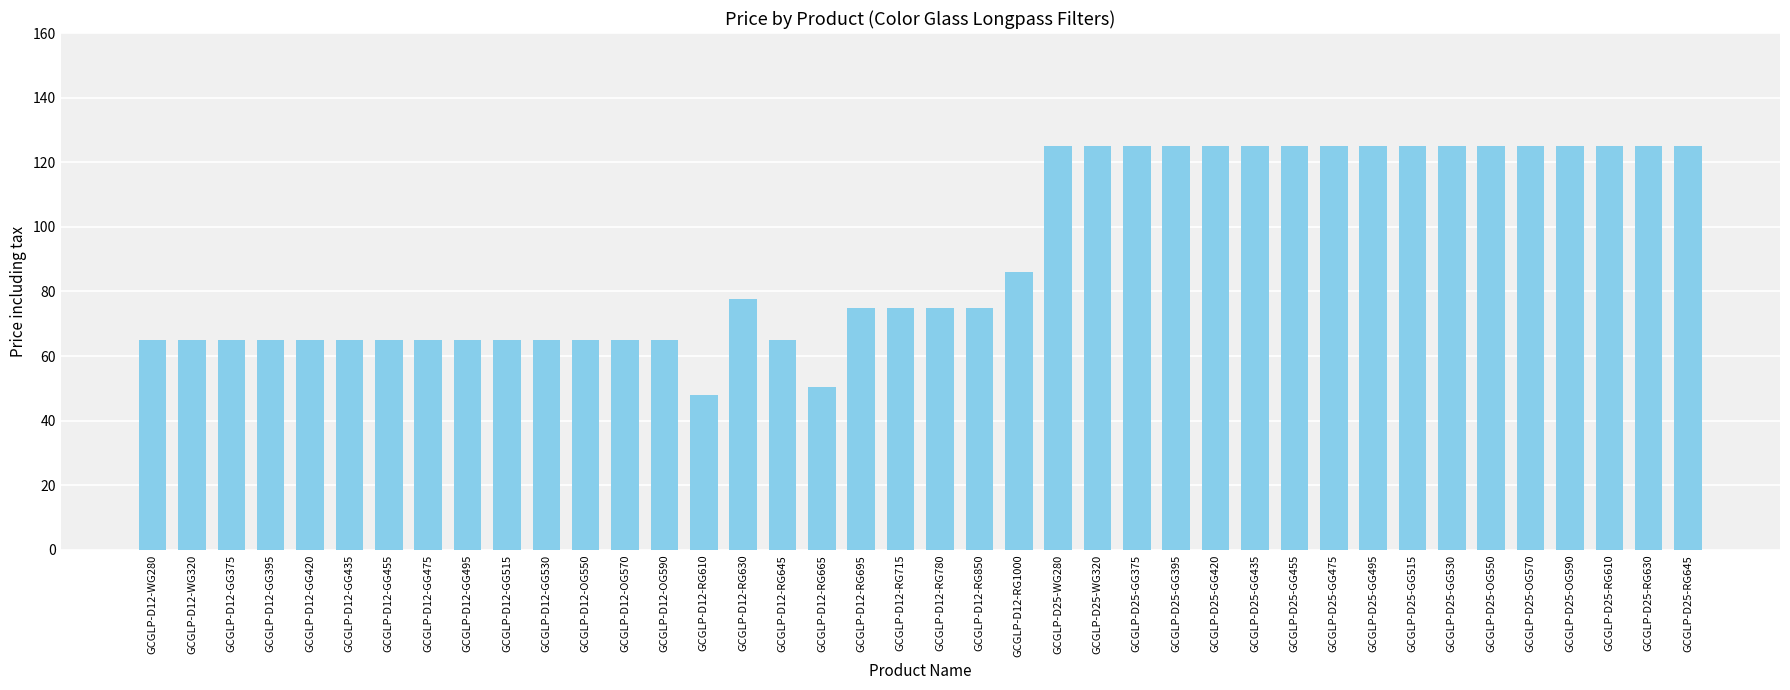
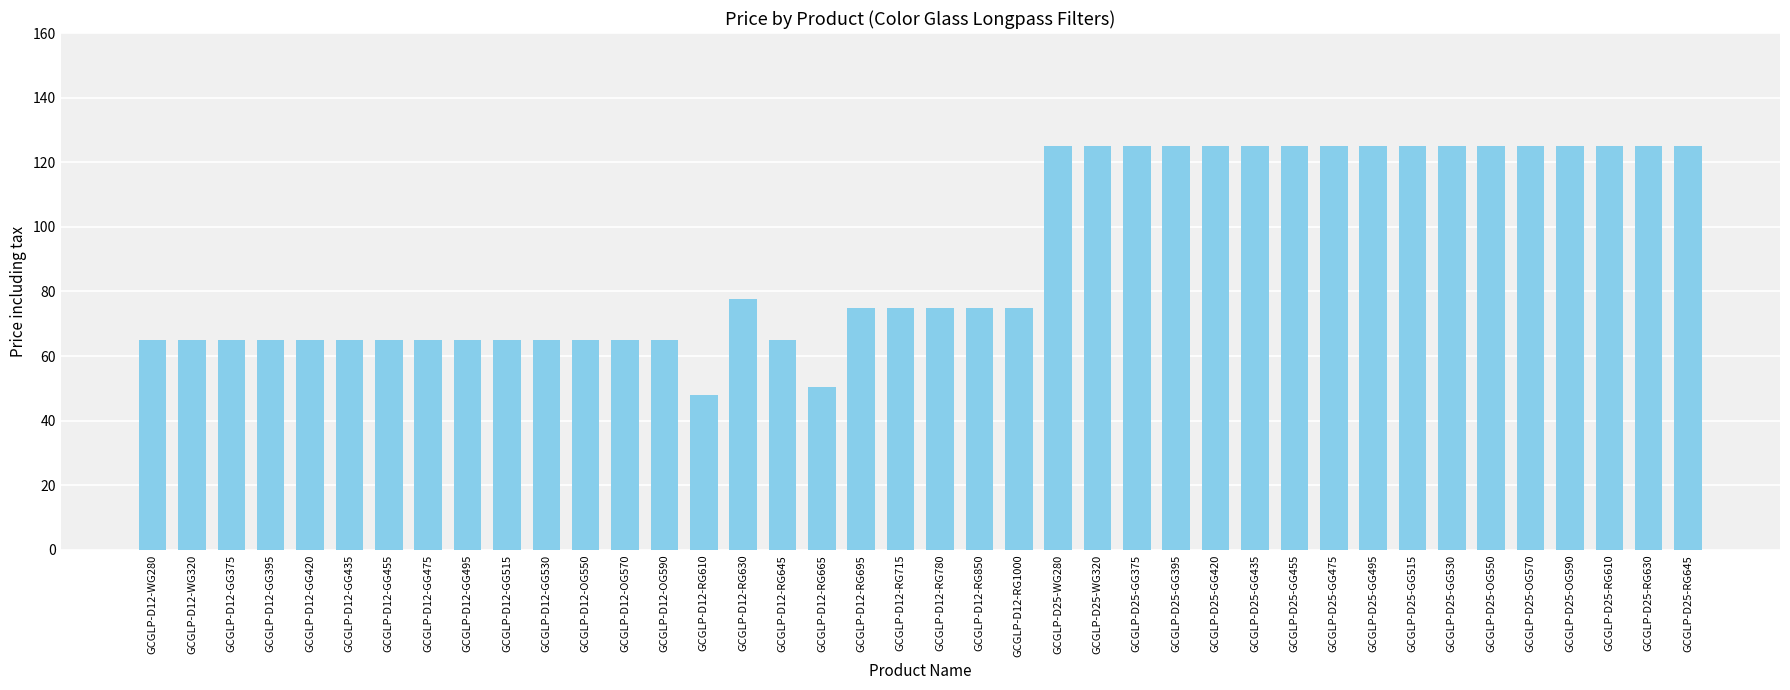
GCGLP-D12-RG1000: 86 -> 75
